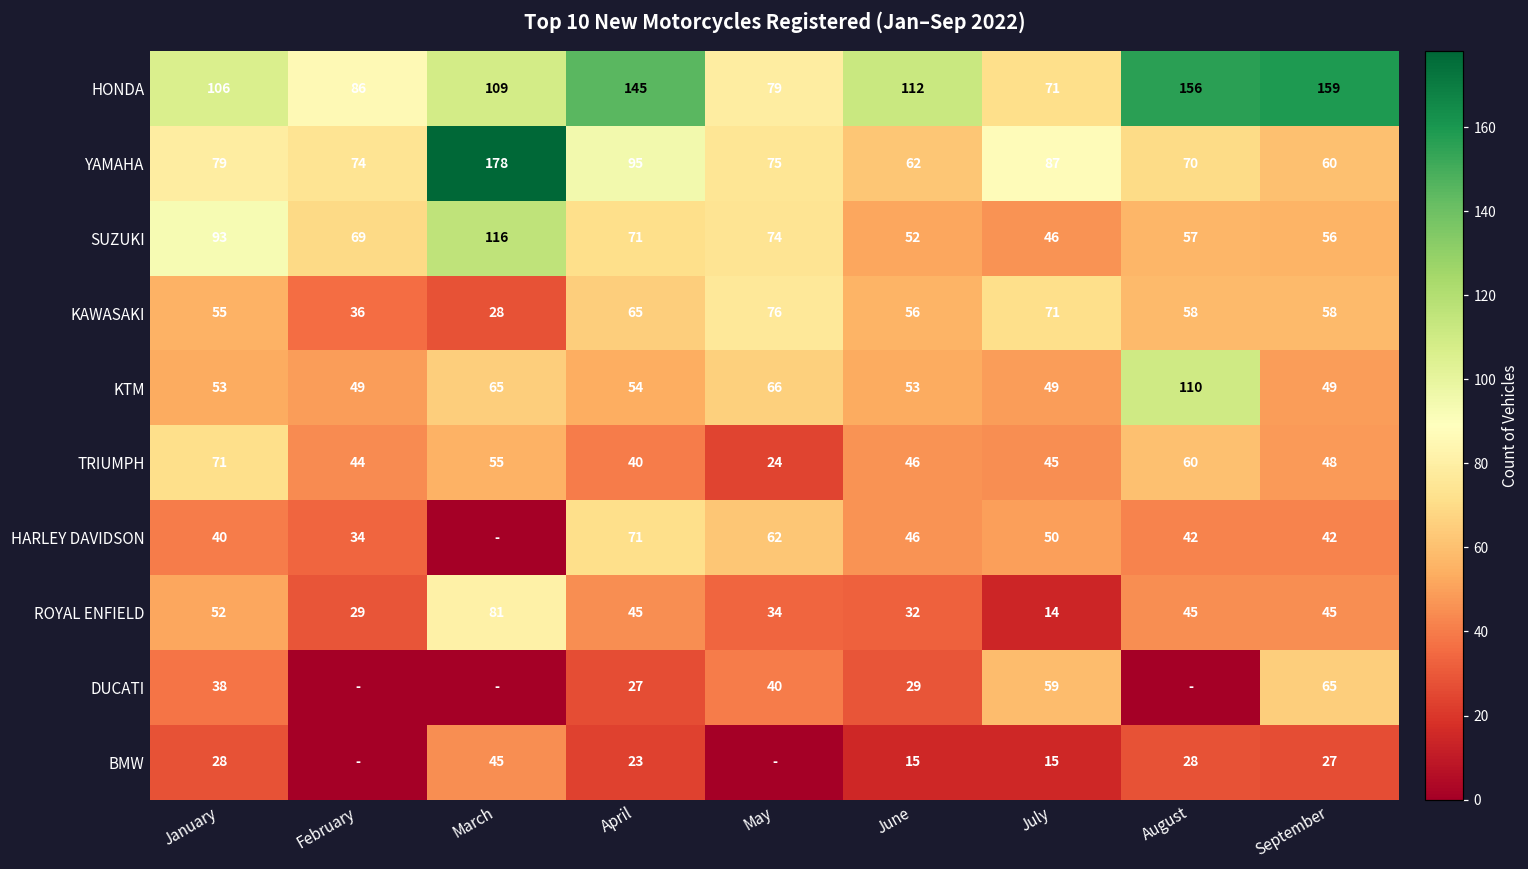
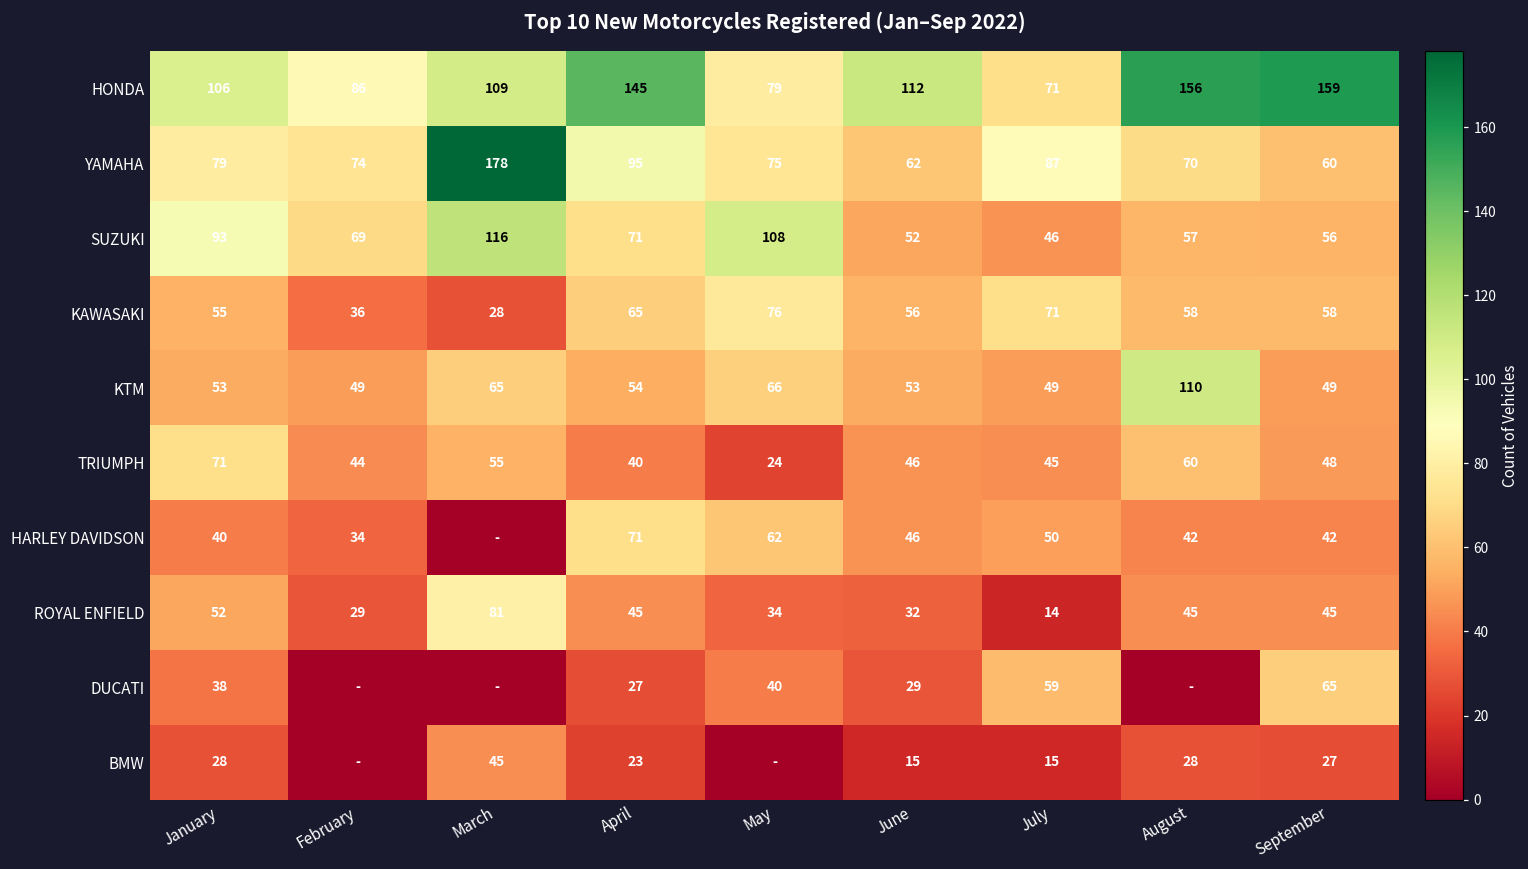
SUZUKI, May: 74 -> 108
